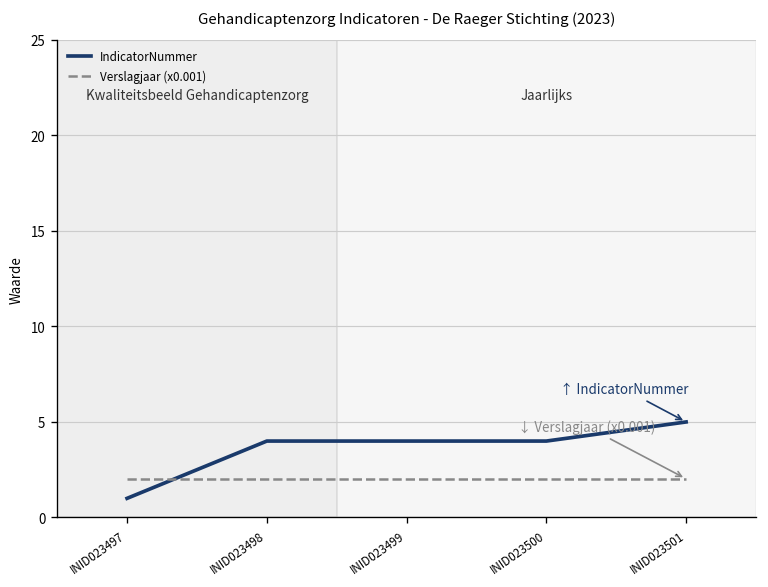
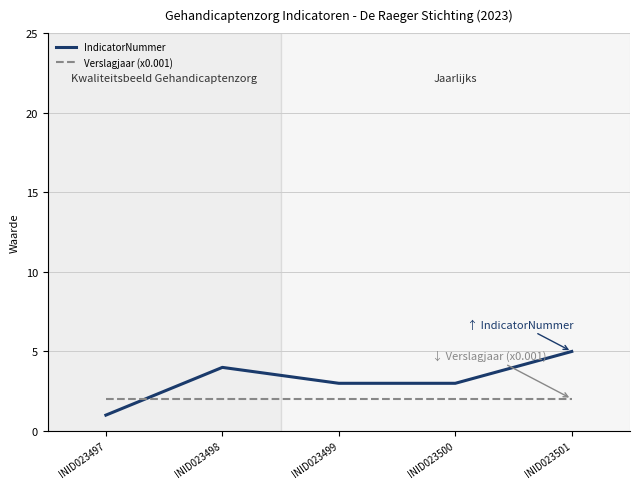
IndicatorNummer, INID023499: 4 -> 3
IndicatorNummer, INID023500: 4 -> 3
